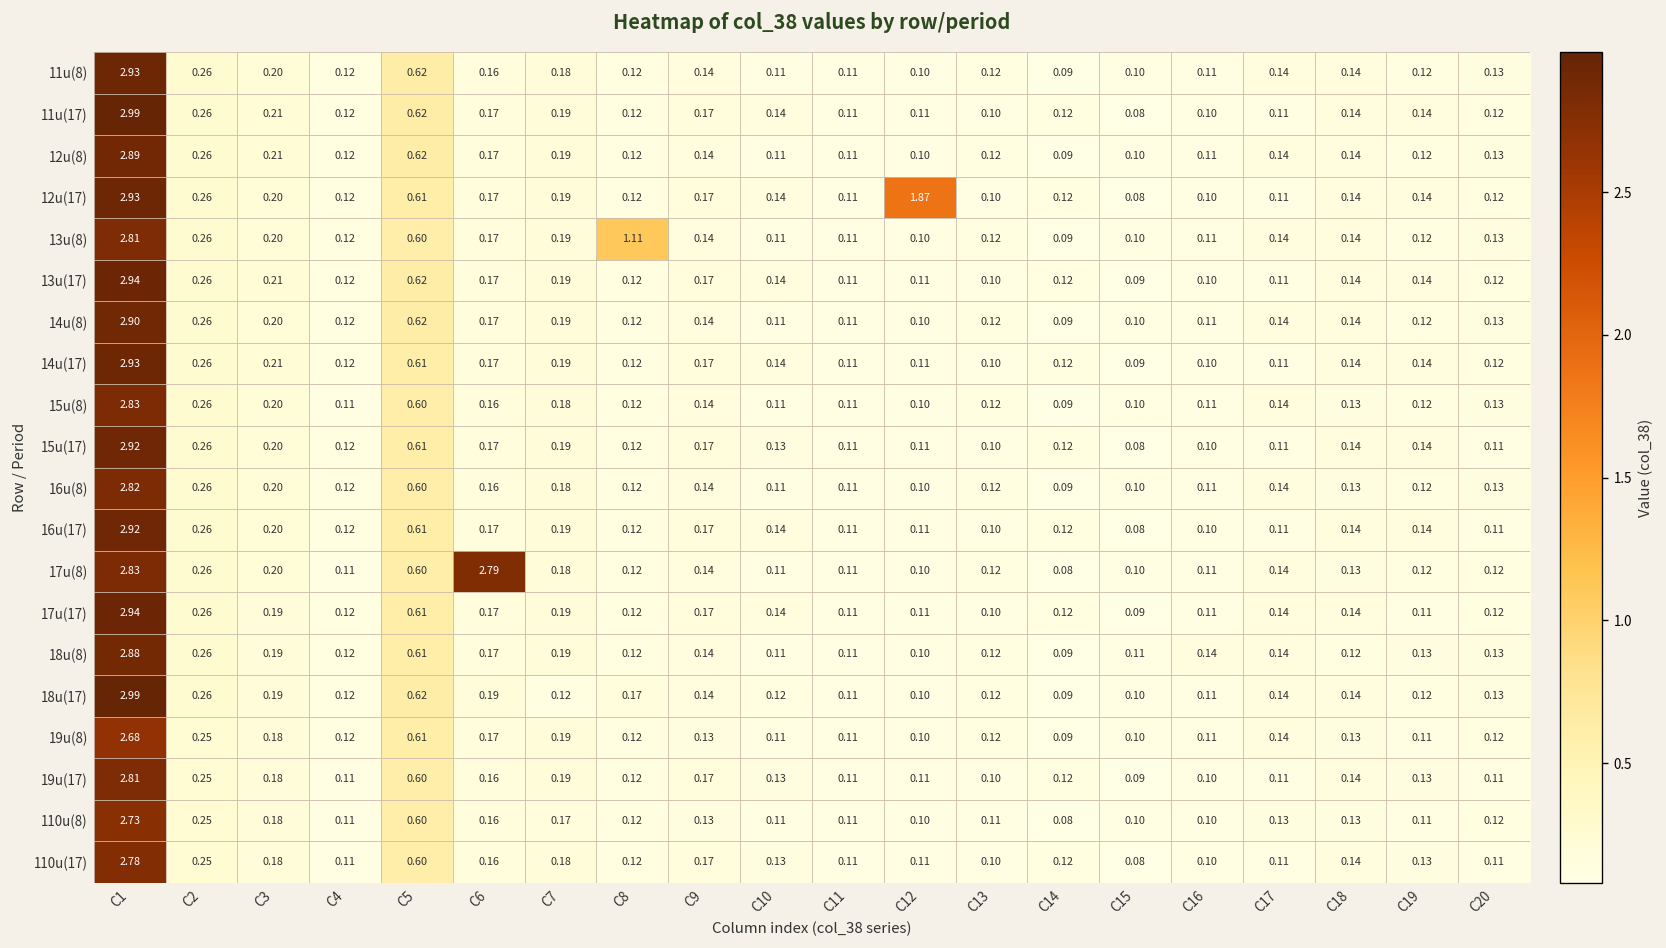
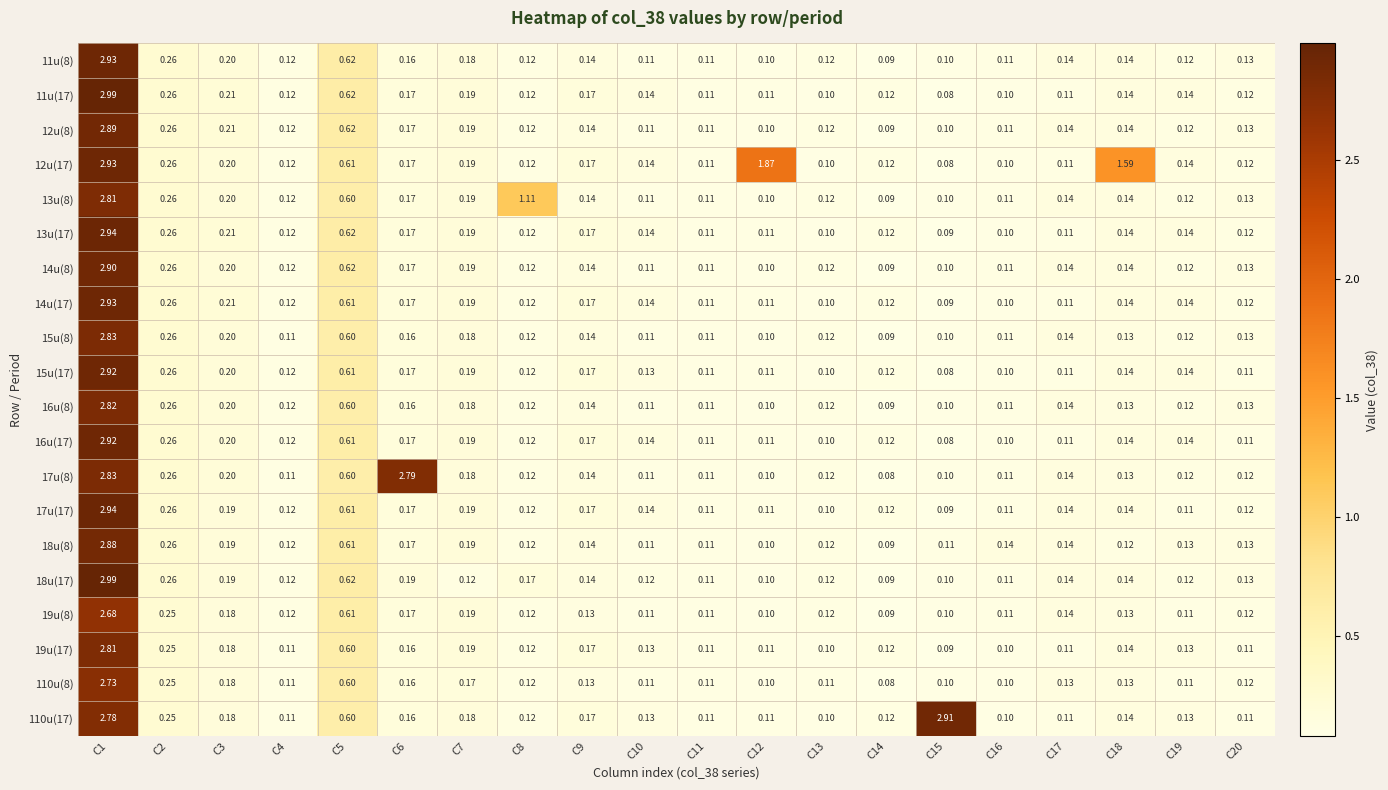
12u(17), C18: 0.14 -> 1.59
110u(17), C15: 0.08 -> 2.91
